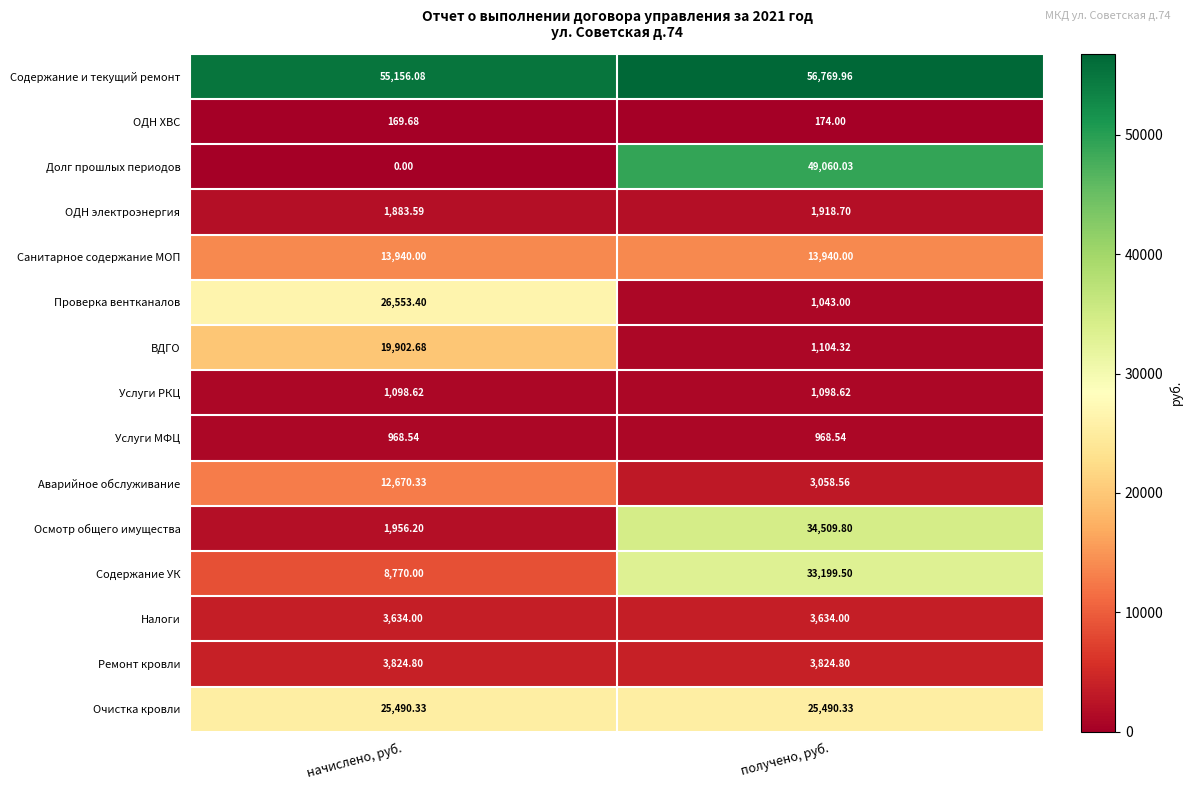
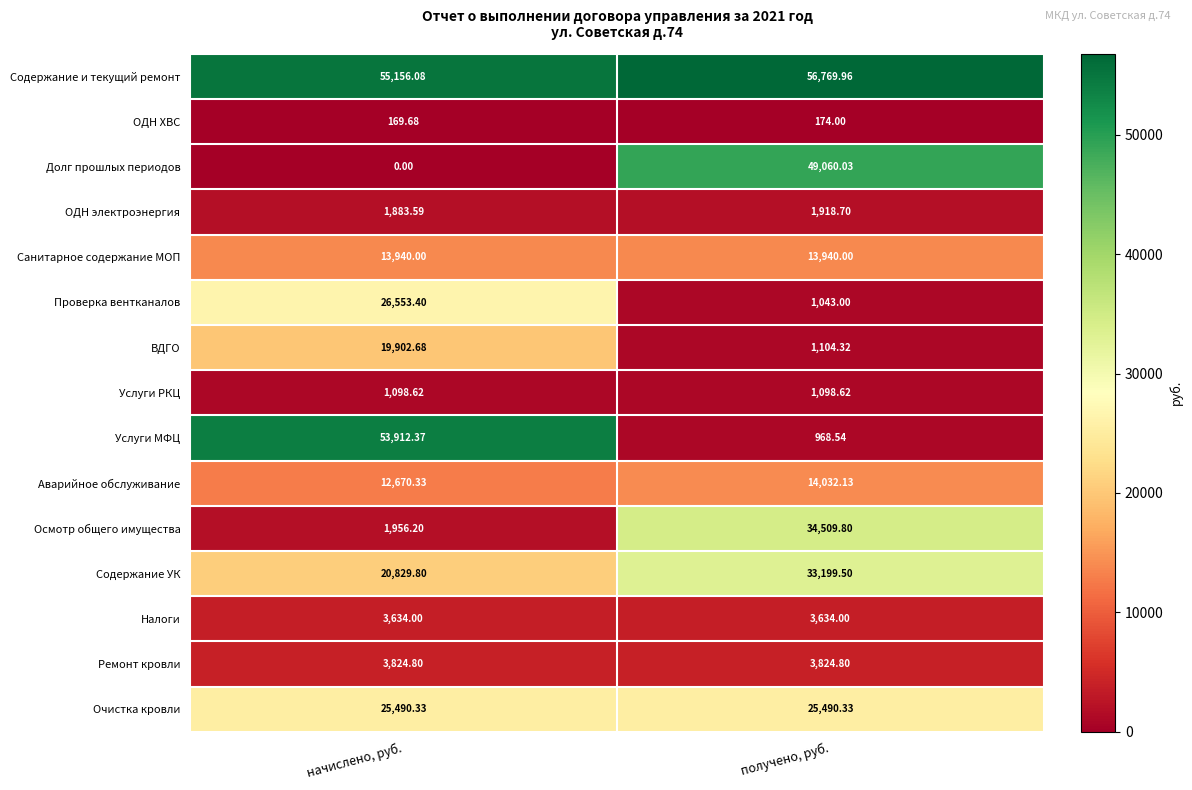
Услуги МФЦ, начислено, руб.: 968.54 -> 53,912.37
Аварийное обслуживание, получено, руб.: 3,058.56 -> 14,032.13
Содержание УК, начислено, руб.: 8,770.00 -> 20,829.80
